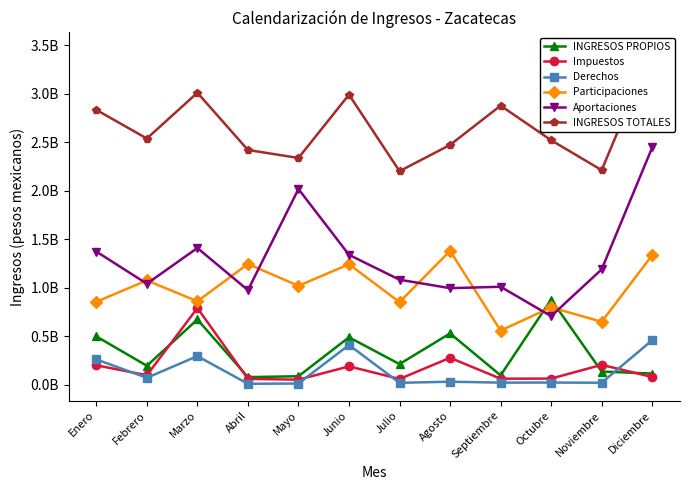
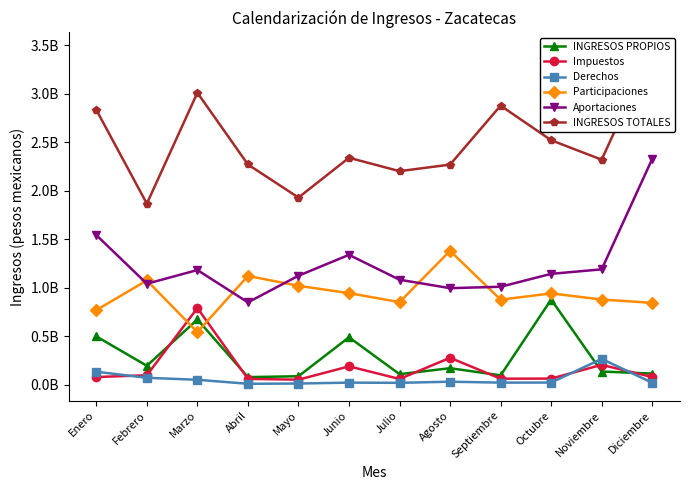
Impuestos, Enero: 200000000 -> 100000000
Derechos, Enero: 300000000 -> 100000000
Participaciones, Enero: 900000000 -> 800000000
Aportaciones, Enero: 1400000000 -> 1500000000
INGRESOS TOTALES, Febrero: 2500000000 -> 1900000000
Derechos, Marzo: 300000000 -> 100000000
Participaciones, Marzo: 900000000 -> 500000000
Aportaciones, Marzo: 1400000000 -> 1200000000
Participaciones, Abril: 1200000000 -> 1100000000
Aportaciones, Abril: 1000000000 -> 900000000
INGRESOS TOTALES, Abril: 2400000000 -> 2300000000
Aportaciones, Mayo: 2000000000 -> 1100000000
INGRESOS TOTALES, Mayo: 2300000000 -> 1900000000
Derechos, Junio: 400000000 -> 0
Participaciones, Junio: 1200000000 -> 900000000
INGRESOS TOTALES, Junio: 3000000000 -> 2300000000
INGRESOS PROPIOS, Julio: 200000000 -> 100000000
INGRESOS PROPIOS, Agosto: 500000000 -> 200000000
INGRESOS TOTALES, Agosto: 2500000000 -> 2300000000
Participaciones, Septiembre: 600000000 -> 900000000
Participaciones, Octubre: 800000000 -> 900000000
Aportaciones, Octubre: 700000000 -> 1100000000
Derechos, Noviembre: 0 -> 300000000
Participaciones, Noviembre: 700000000 -> 900000000
INGRESOS TOTALES, Noviembre: 2200000000 -> 2300000000
Derechos, Diciembre: 500000000 -> 0
Participaciones, Diciembre: 1300000000 -> 800000000
Aportaciones, Diciembre: 2400000000 -> 2300000000
